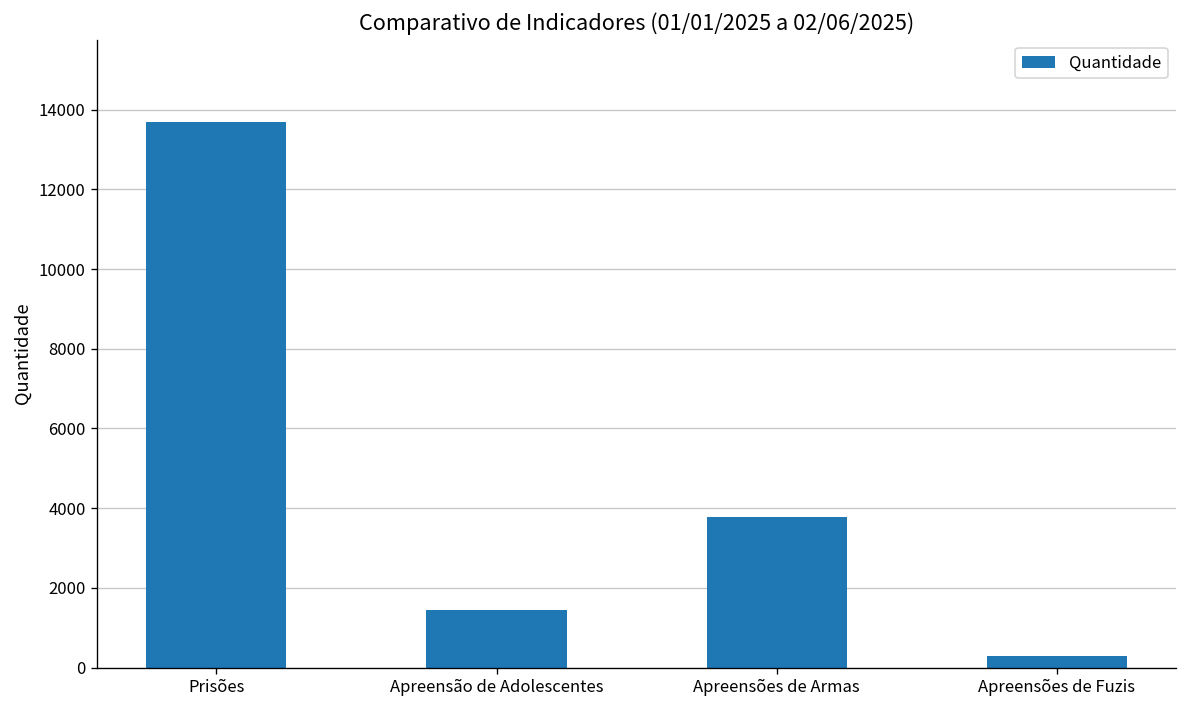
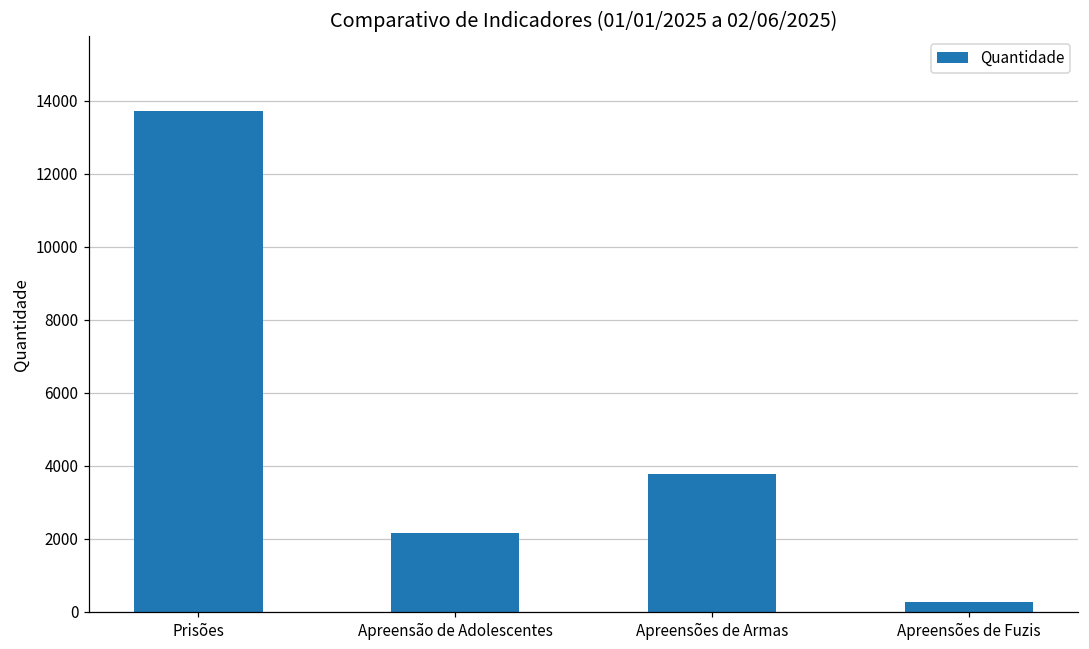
Apreensão de Adolescentes: 1500 -> 2200
